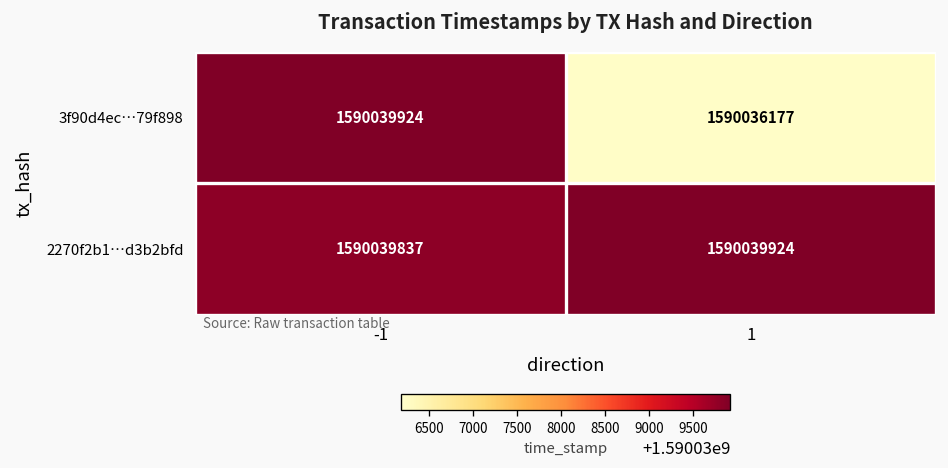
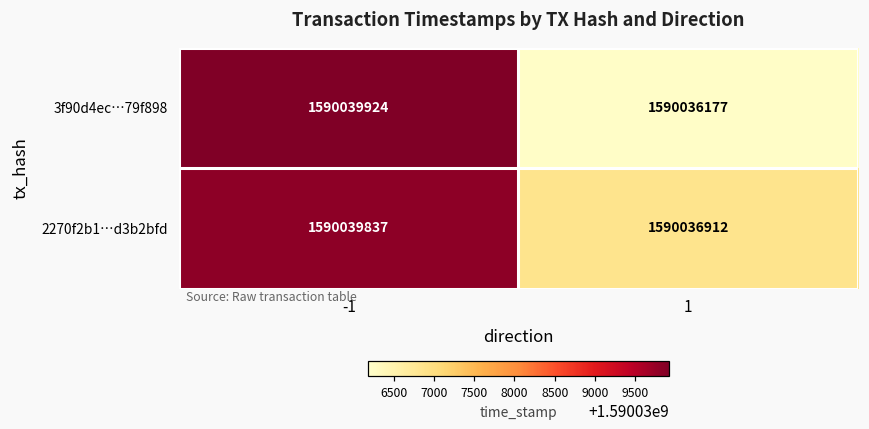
2270f2b1…d3b2bfd, 1: 1590039924 -> 1590036912
